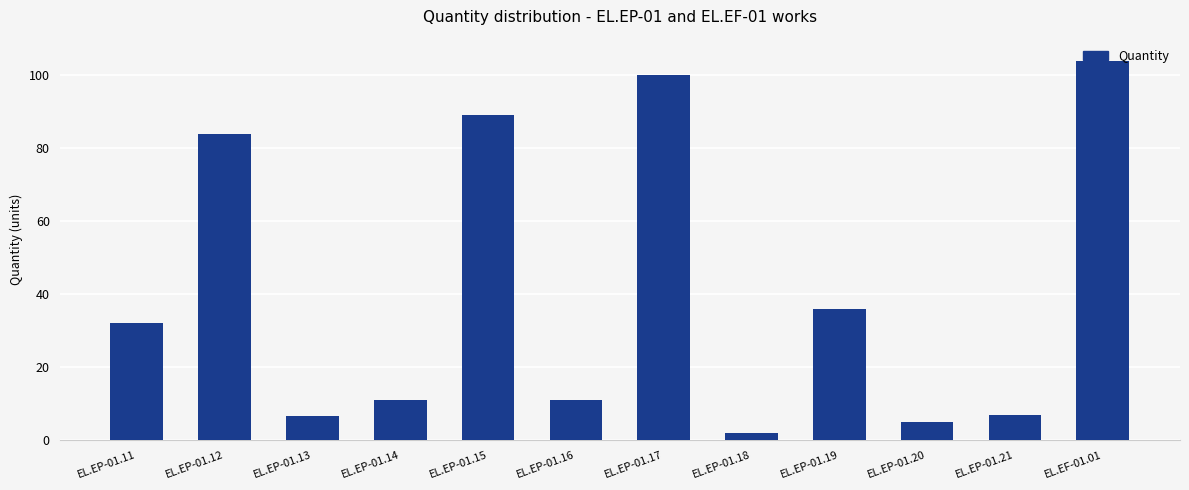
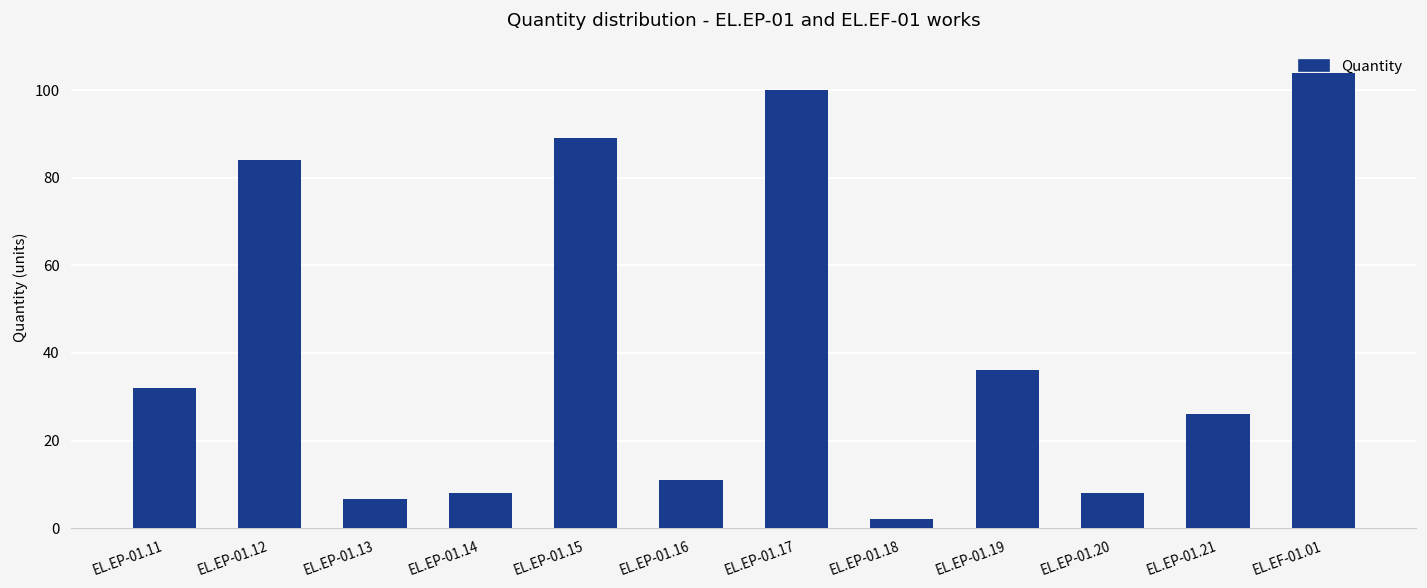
EL.EP-01.14: 11 -> 8
EL.EP-01.20: 5 -> 8
EL.EP-01.21: 7 -> 26
